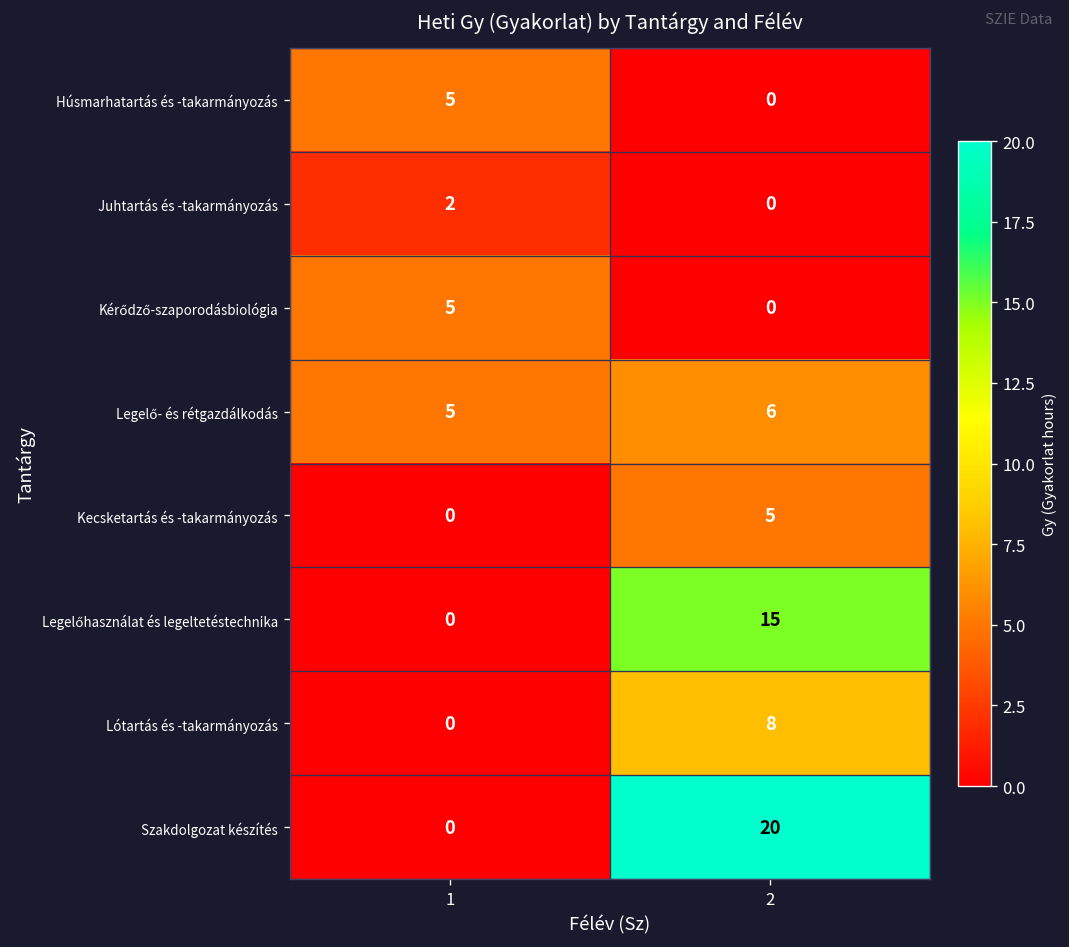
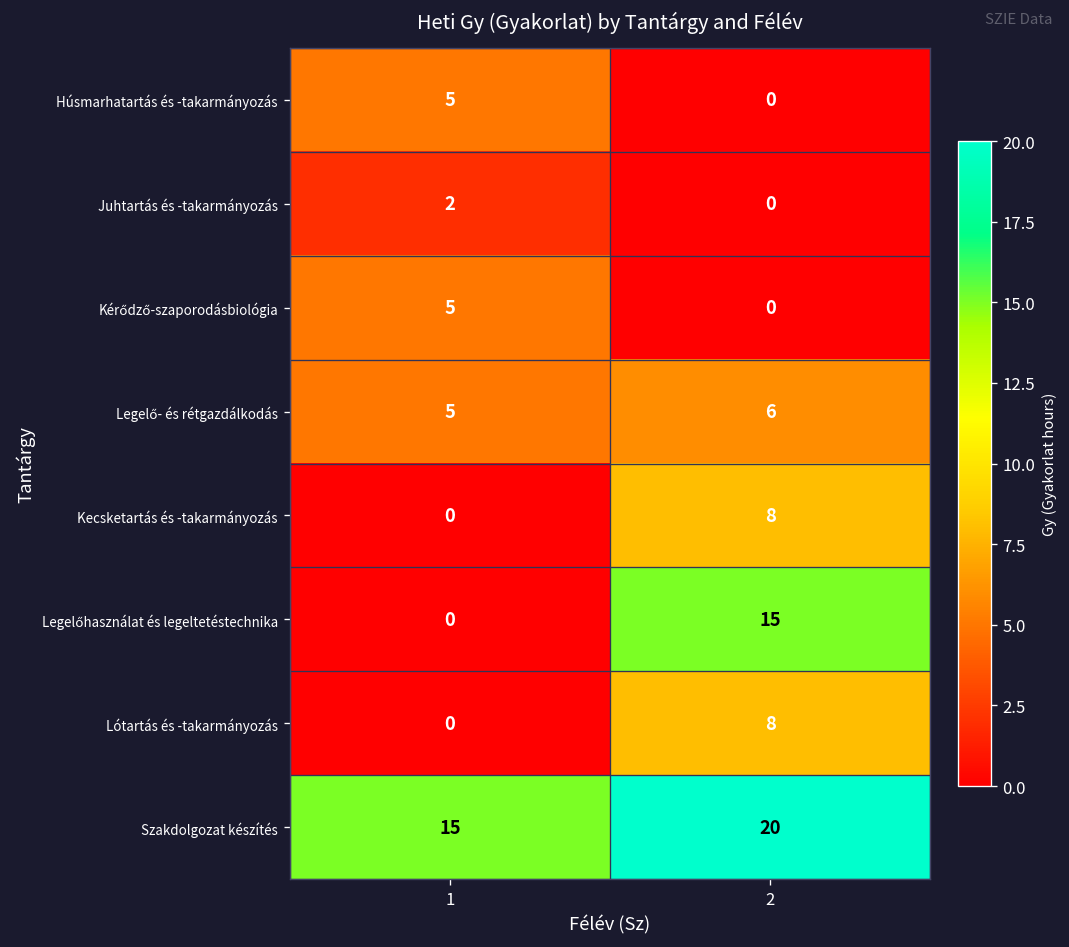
Kecsketartás és -takarmányozás, 2: 5 -> 8
Szakdolgozat készítés, 1: 0 -> 15
